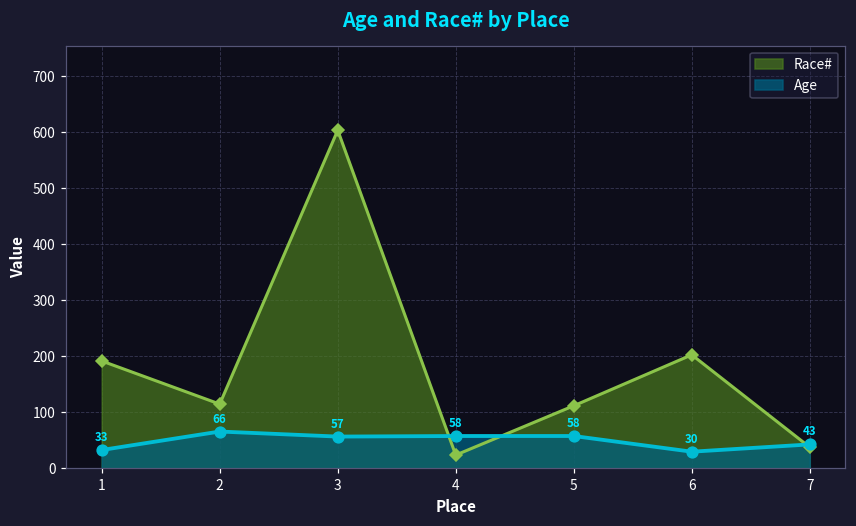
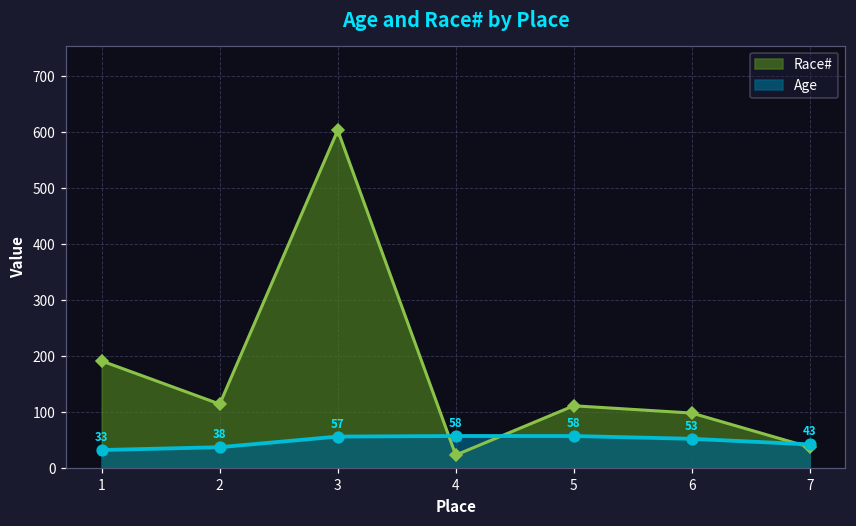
Age, 2: 66 -> 38
Race#, 6: 200 -> 100
Age, 6: 30 -> 53
